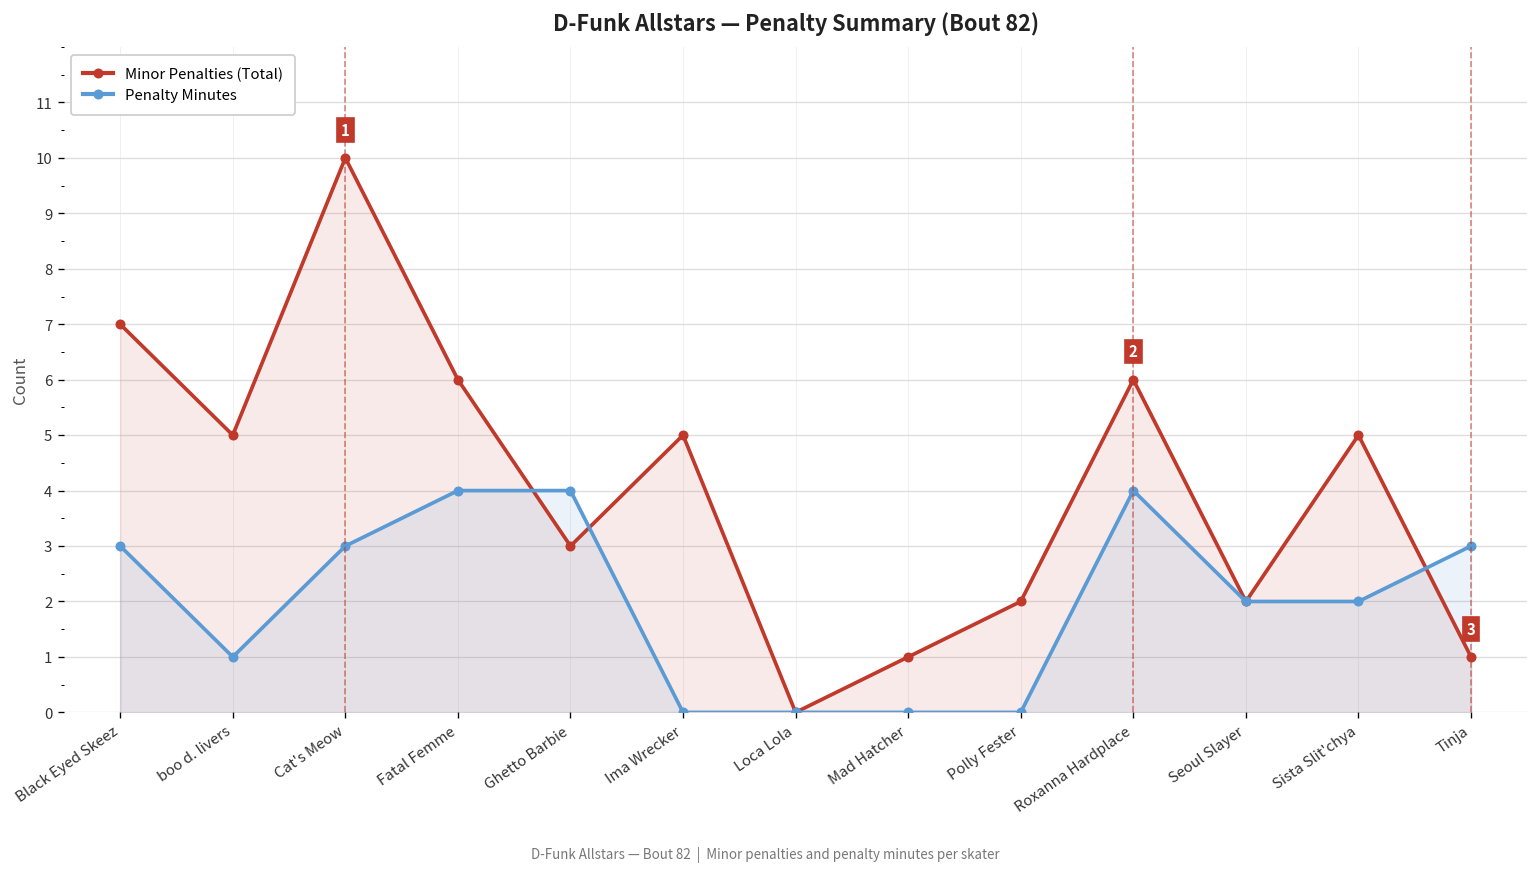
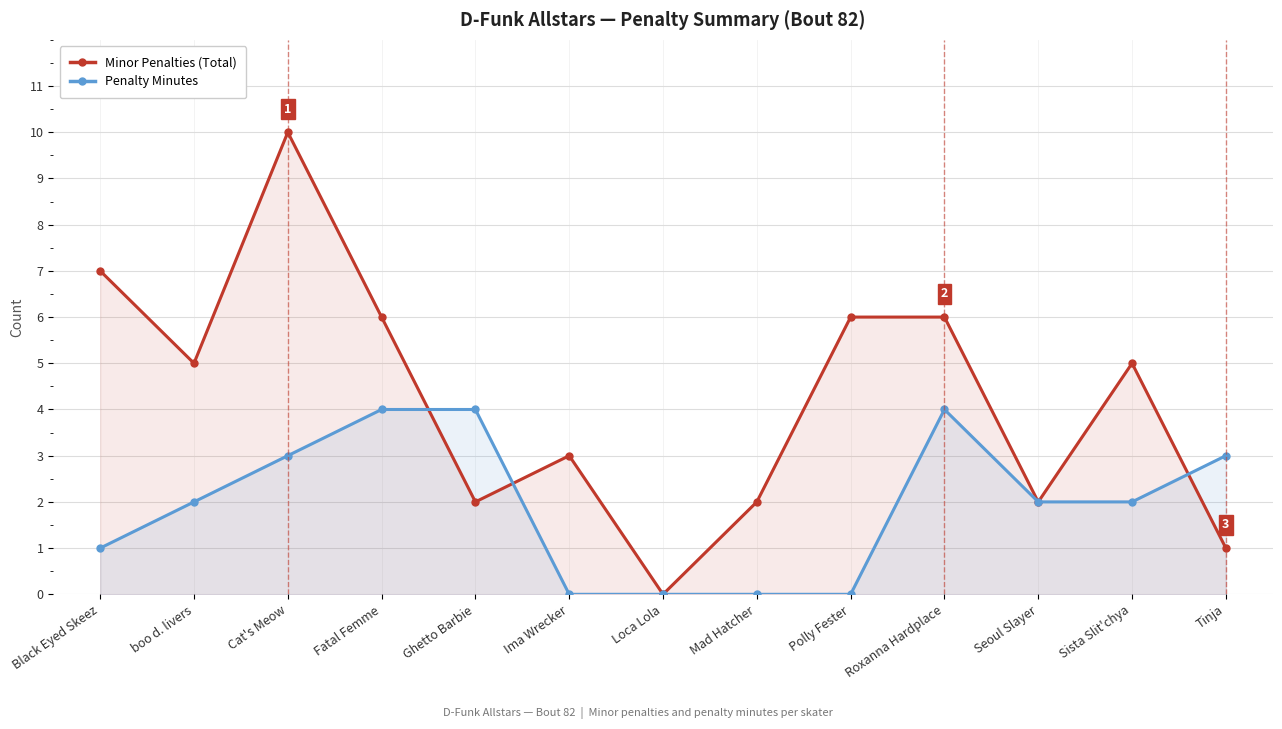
Penalty Minutes, Black Eyed Skeez: 3 -> 1
Penalty Minutes, boo d. livers: 1 -> 2
Minor Penalties (Total), Ghetto Barbie: 3 -> 2
Minor Penalties (Total), Ima Wrecker: 5 -> 3
Minor Penalties (Total), Mad Hatcher: 1 -> 2
Minor Penalties (Total), Polly Fester: 2 -> 6
